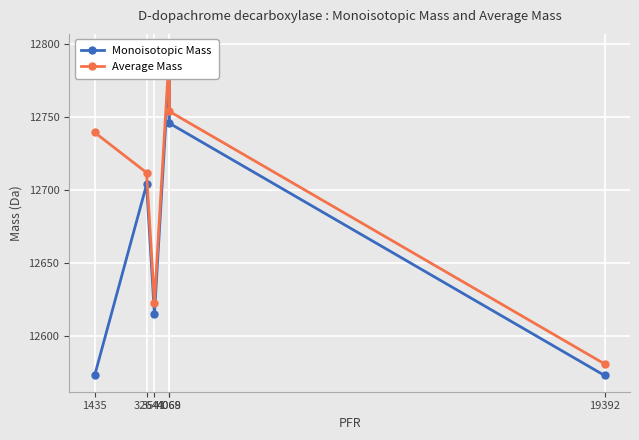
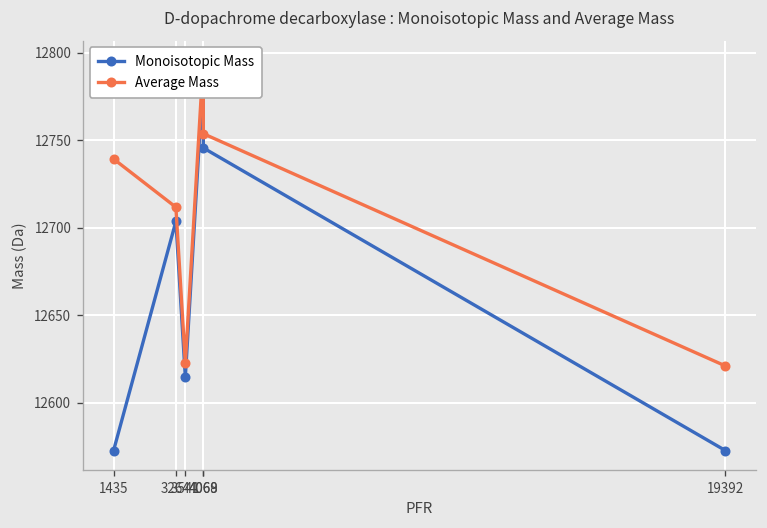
Average Mass, 19392: 12581 -> 12621
